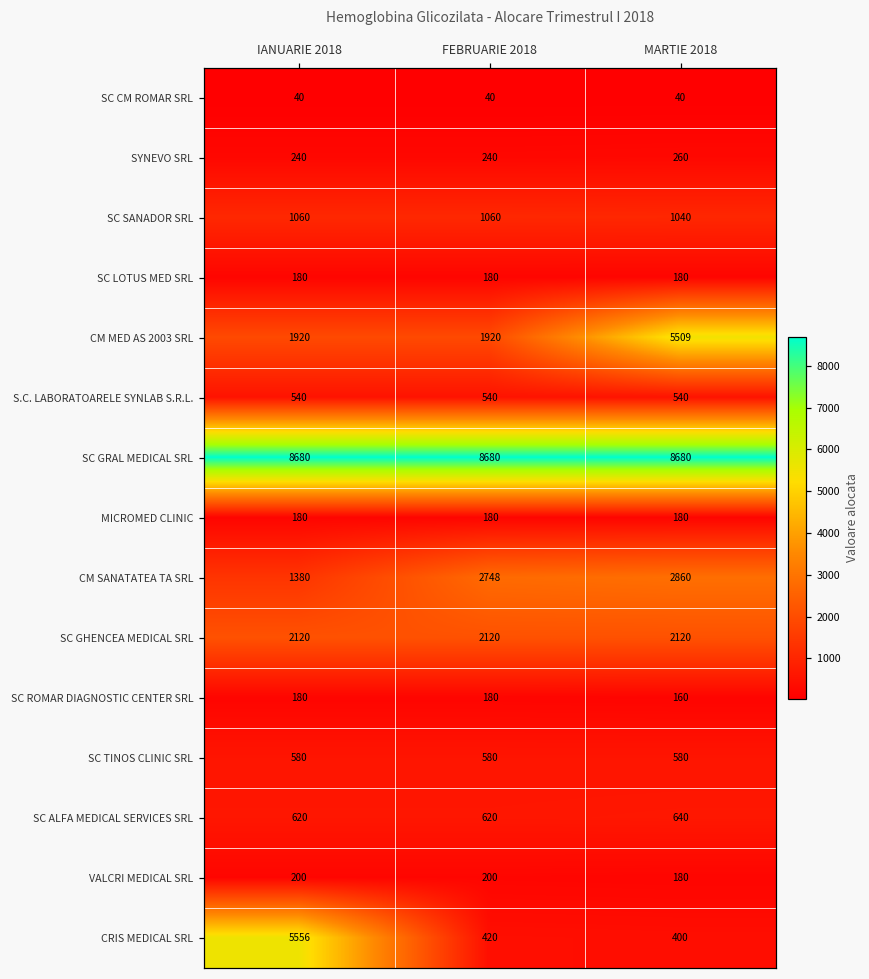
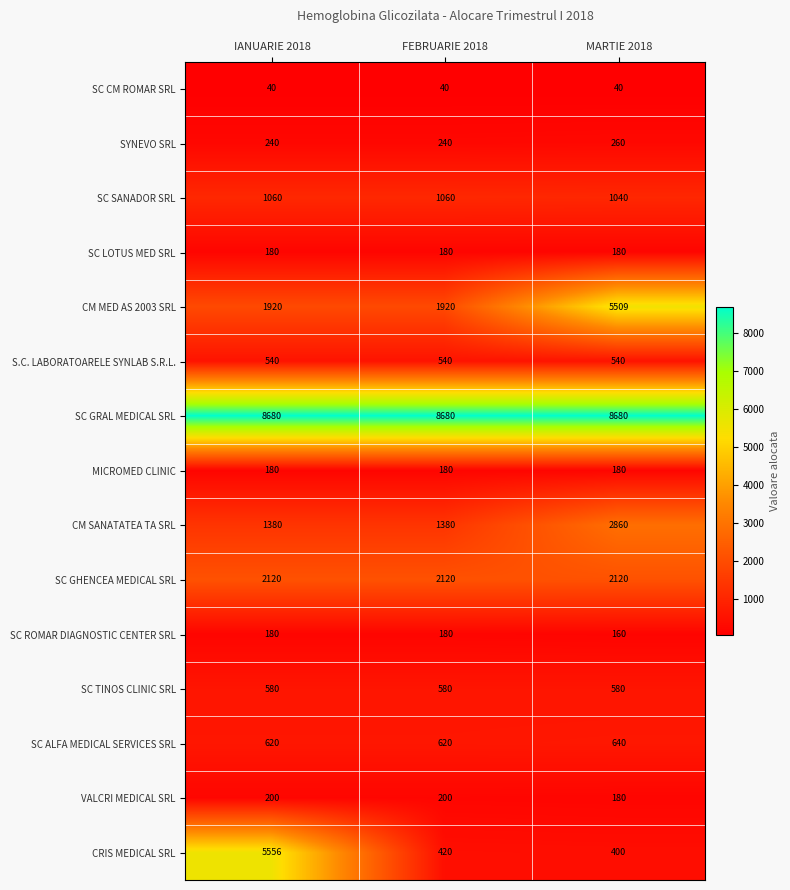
CM SANATATEA TA SRL, FEBRUARIE 2018: 2748 -> 1380
